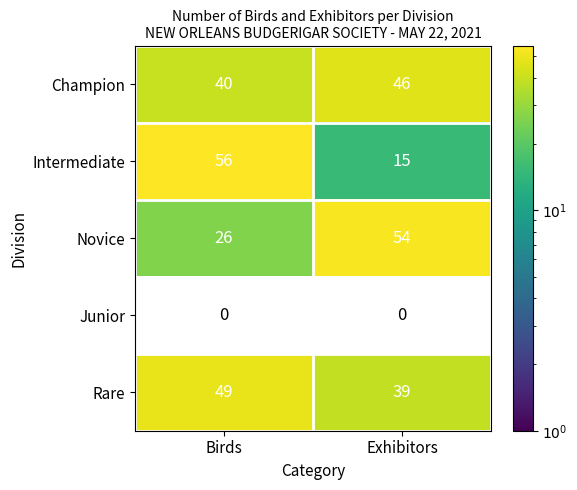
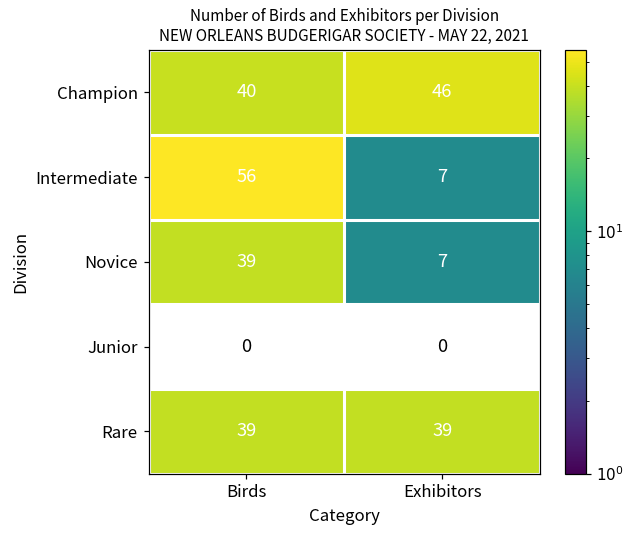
Intermediate, Exhibitors: 15 -> 7
Novice, Birds: 26 -> 39
Novice, Exhibitors: 54 -> 7
Rare, Birds: 49 -> 39
